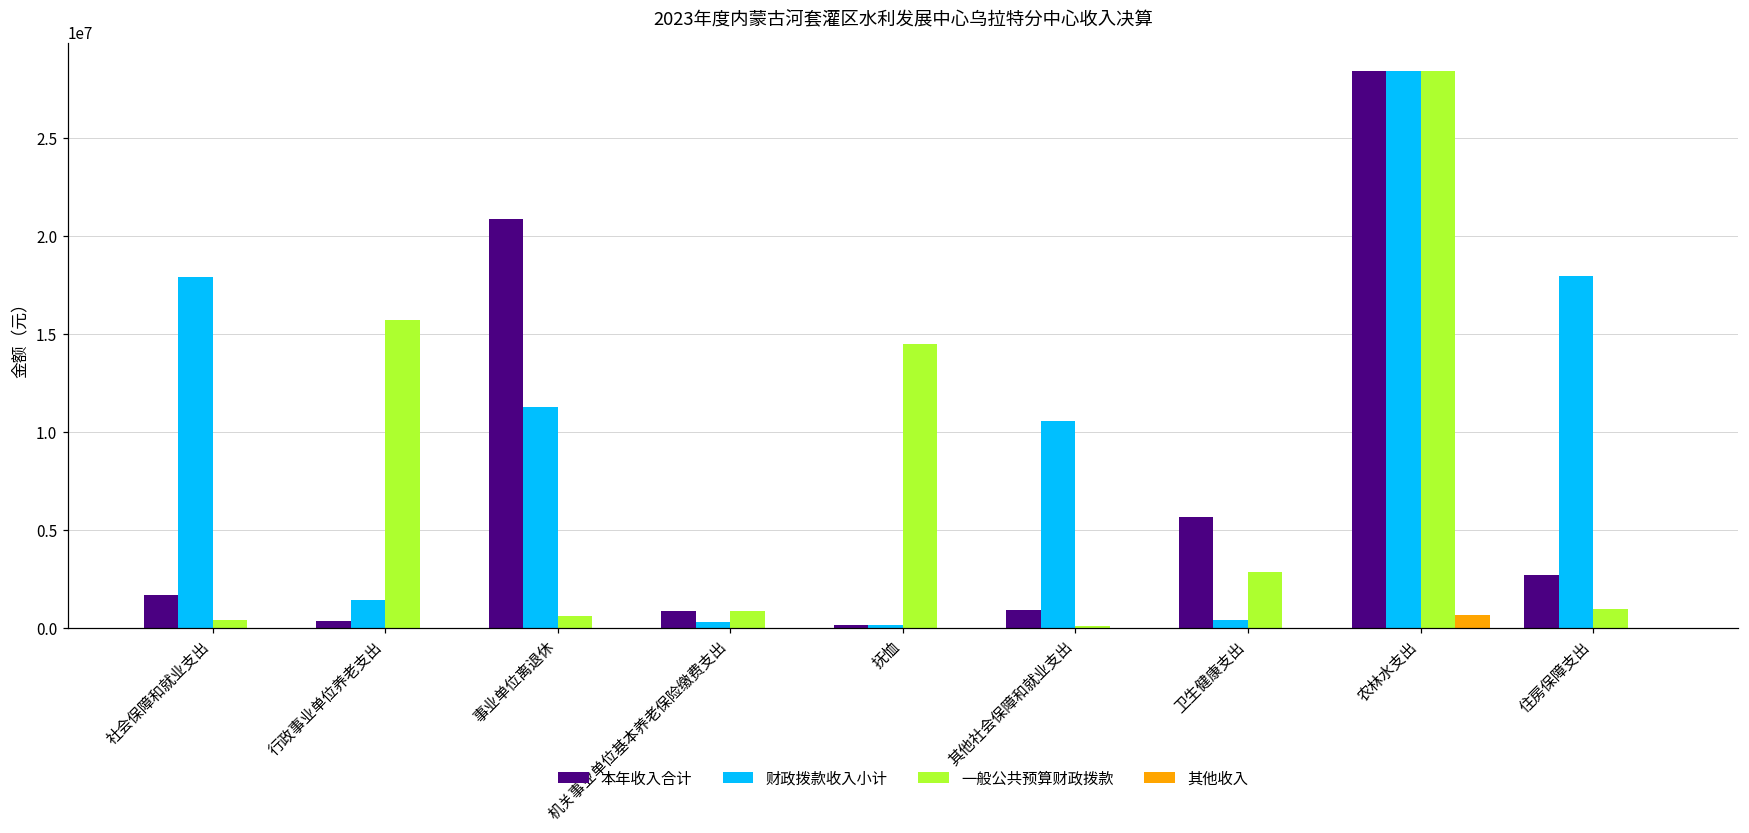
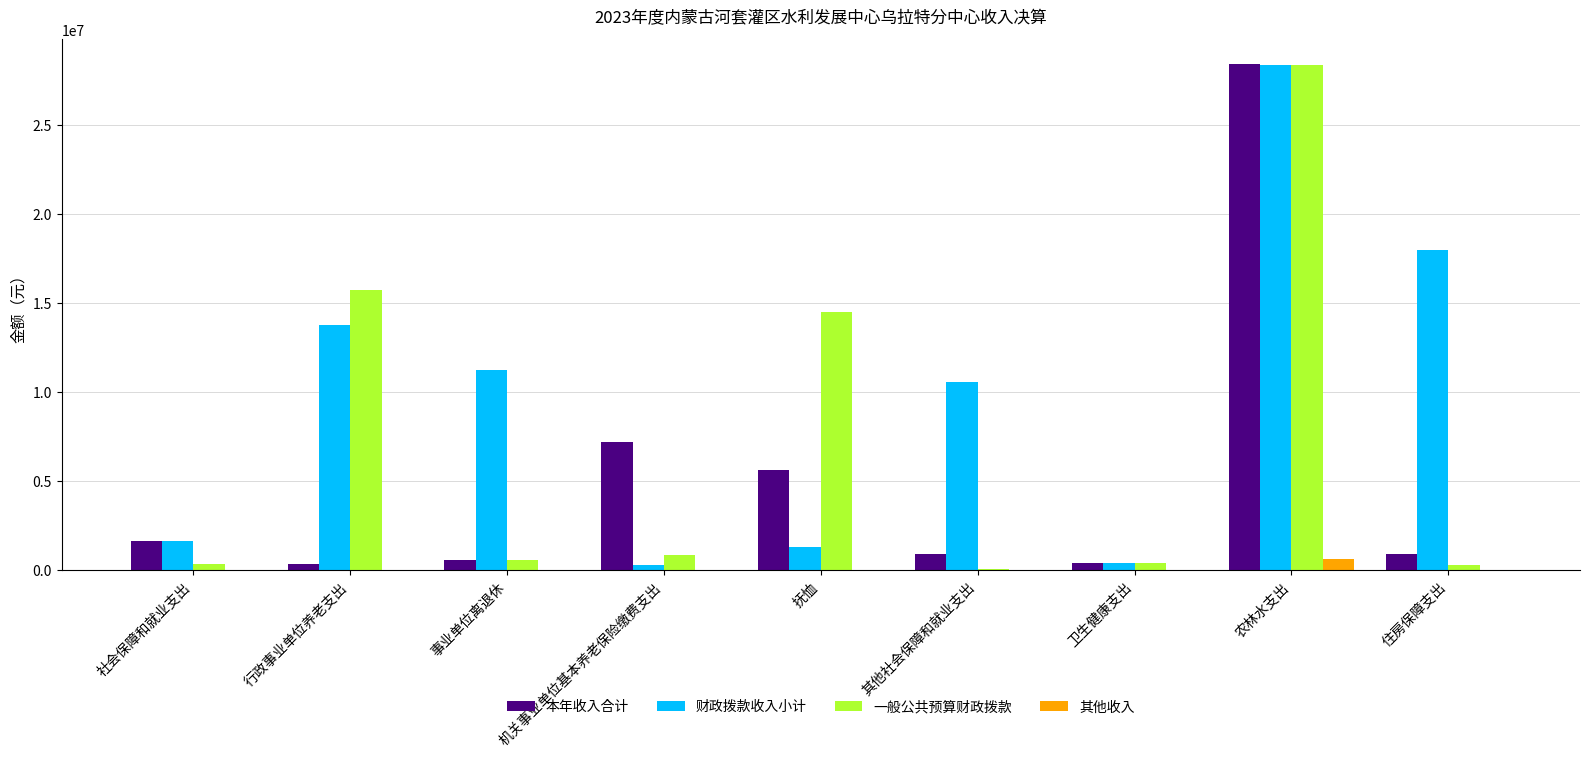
财政拨款收入小计, 社会保障和就业支出: 17900000 -> 1700000
财政拨款收入小计, 行政事业单位养老支出: 1400000 -> 13800000
本年收入合计, 事业单位离退休: 20900000 -> 600000
本年收入合计, 机关事业单位基本养老保险缴费支出: 800000 -> 7200000
本年收入合计, 抚恤: 100000 -> 5600000
财政拨款收入小计, 抚恤: 100000 -> 1300000
本年收入合计, 卫生健康支出: 5700000 -> 400000
一般公共预算财政拨款, 卫生健康支出: 2900000 -> 400000
本年收入合计, 住房保障支出: 2700000 -> 900000
一般公共预算财政拨款, 住房保障支出: 900000 -> 300000
